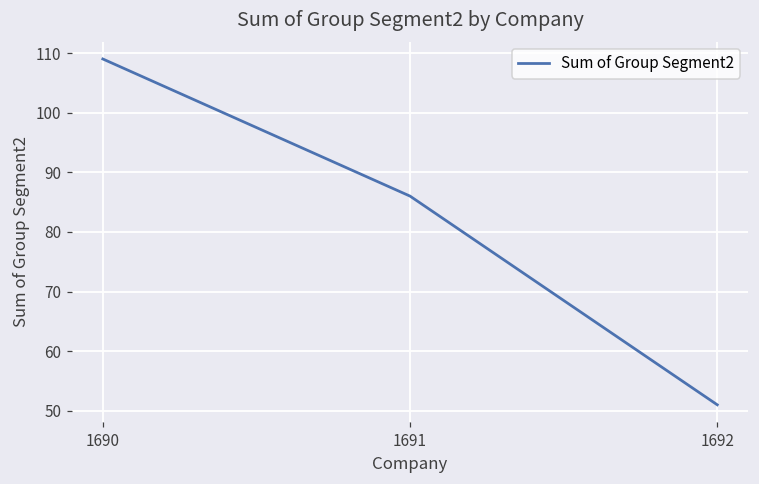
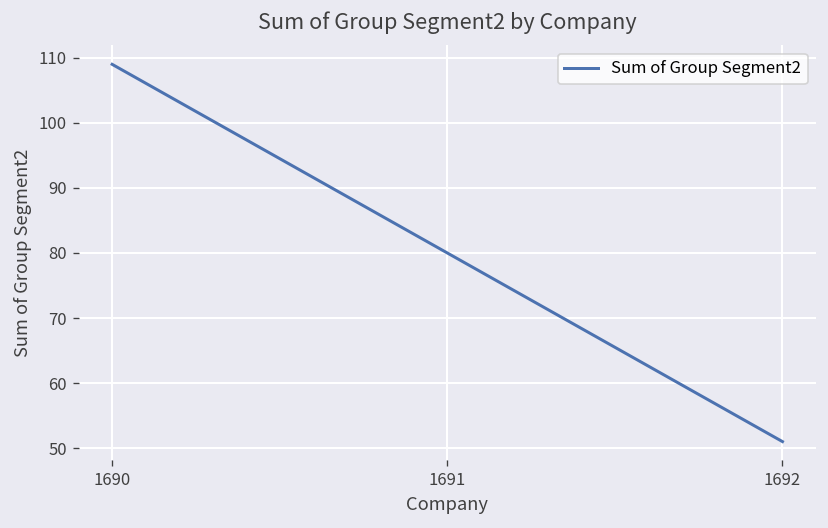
1691: 86 -> 80
